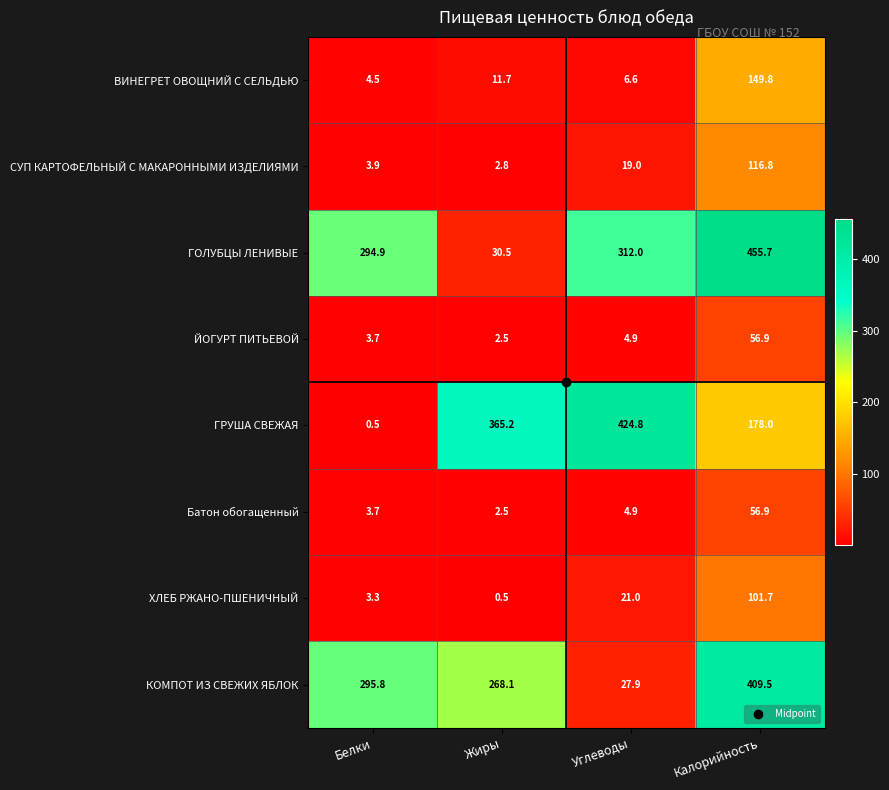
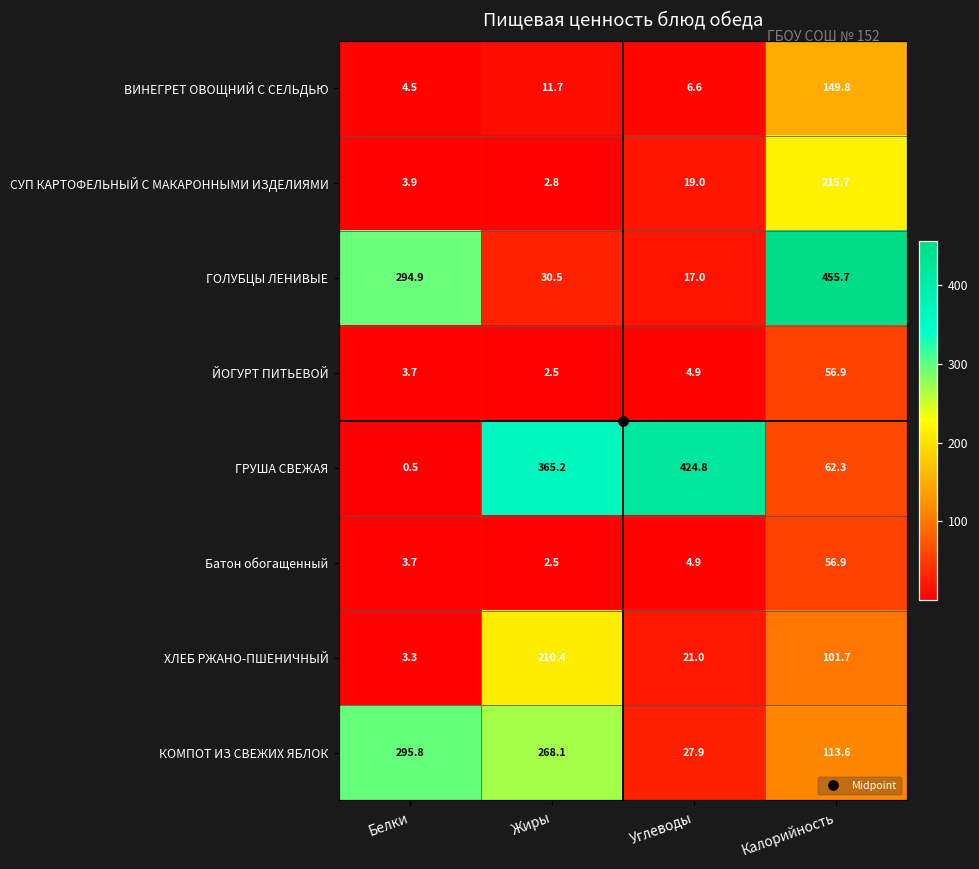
СУП КАРТОФЕЛЬНЫЙ С МАКАРОННЫМИ ИЗДЕЛИЯМИ, Калорийность: 116.8 -> 215.7
ГОЛУБЦЫ ЛЕНИВЫЕ, Углеводы: 312.0 -> 17.0
ГРУША СВЕЖАЯ, Калорийность: 178.0 -> 62.3
ХЛЕБ РЖАНО-ПШЕНИЧНЫЙ, Жиры: 0.5 -> 210.4
КОМПОТ ИЗ СВЕЖИХ ЯБЛОК, Калорийность: 409.5 -> 113.6
